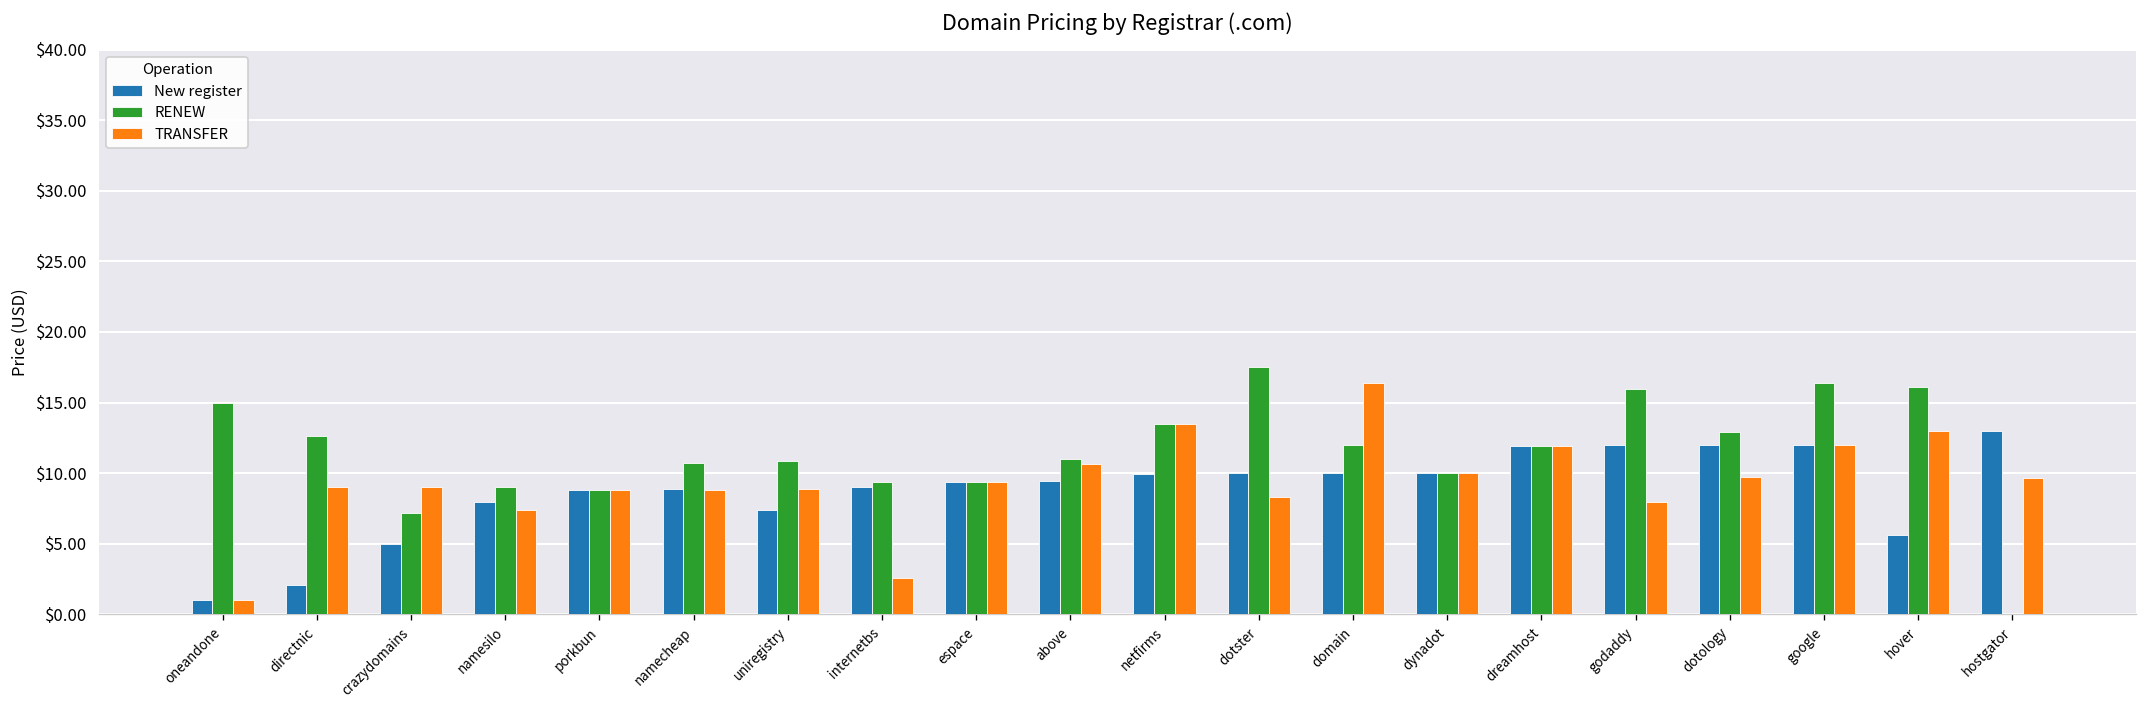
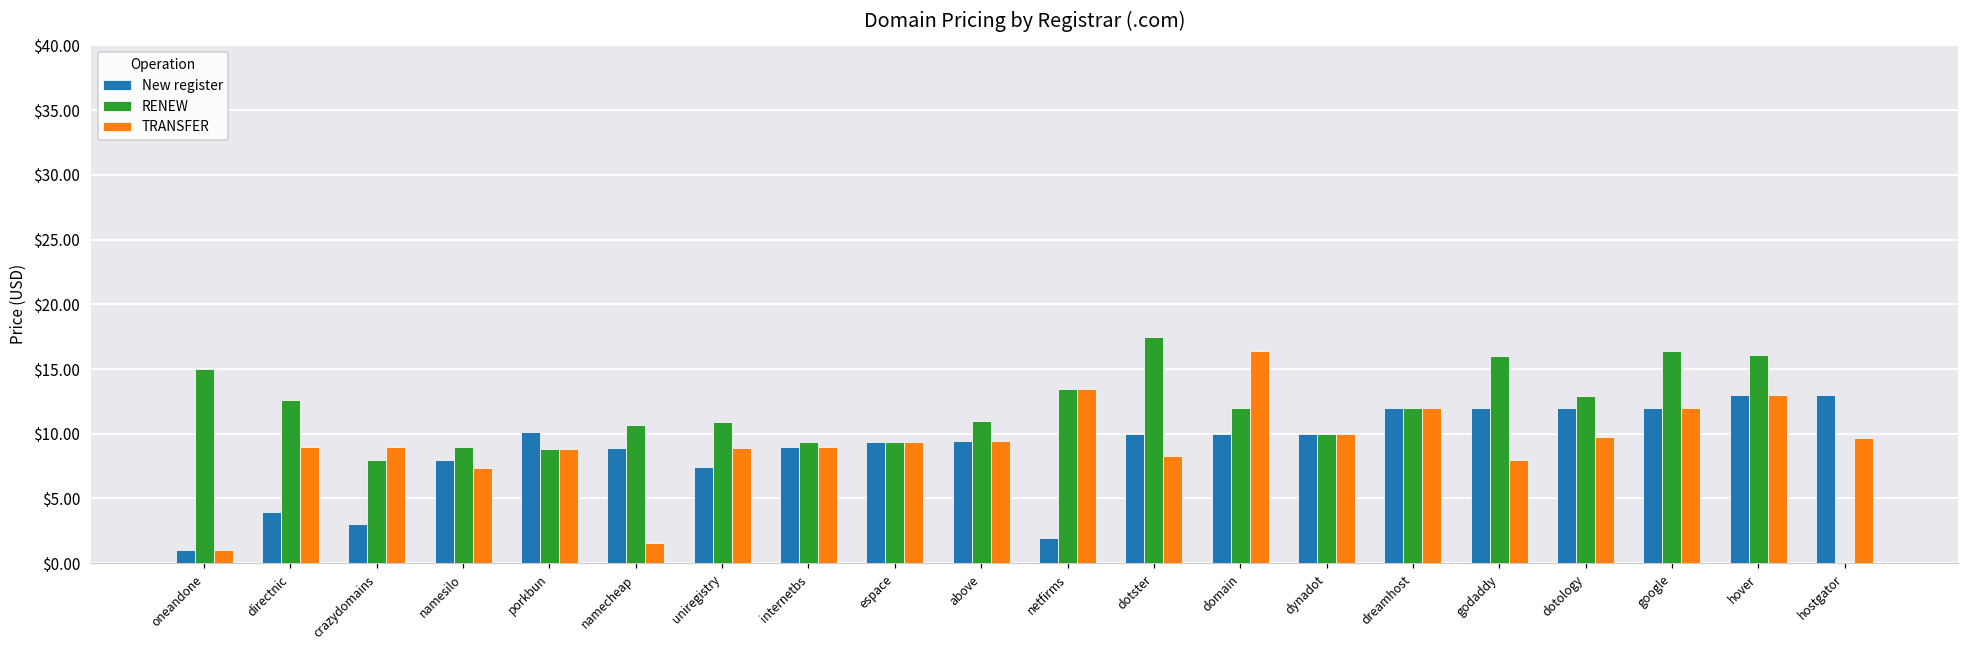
New register, directnic: $2.1 -> $4.0
New register, crazydomains: $5.0 -> $3.0
RENEW, crazydomains: $7.2 -> $8.0
New register, porkbun: $8.8 -> $10.1
TRANSFER, namecheap: $8.8 -> $1.5
TRANSFER, internetbs: $2.6 -> $9.0
TRANSFER, above: $10.7 -> $9.5
New register, netfirms: $10.0 -> $1.9
New register, hover: $5.6 -> $13.0
